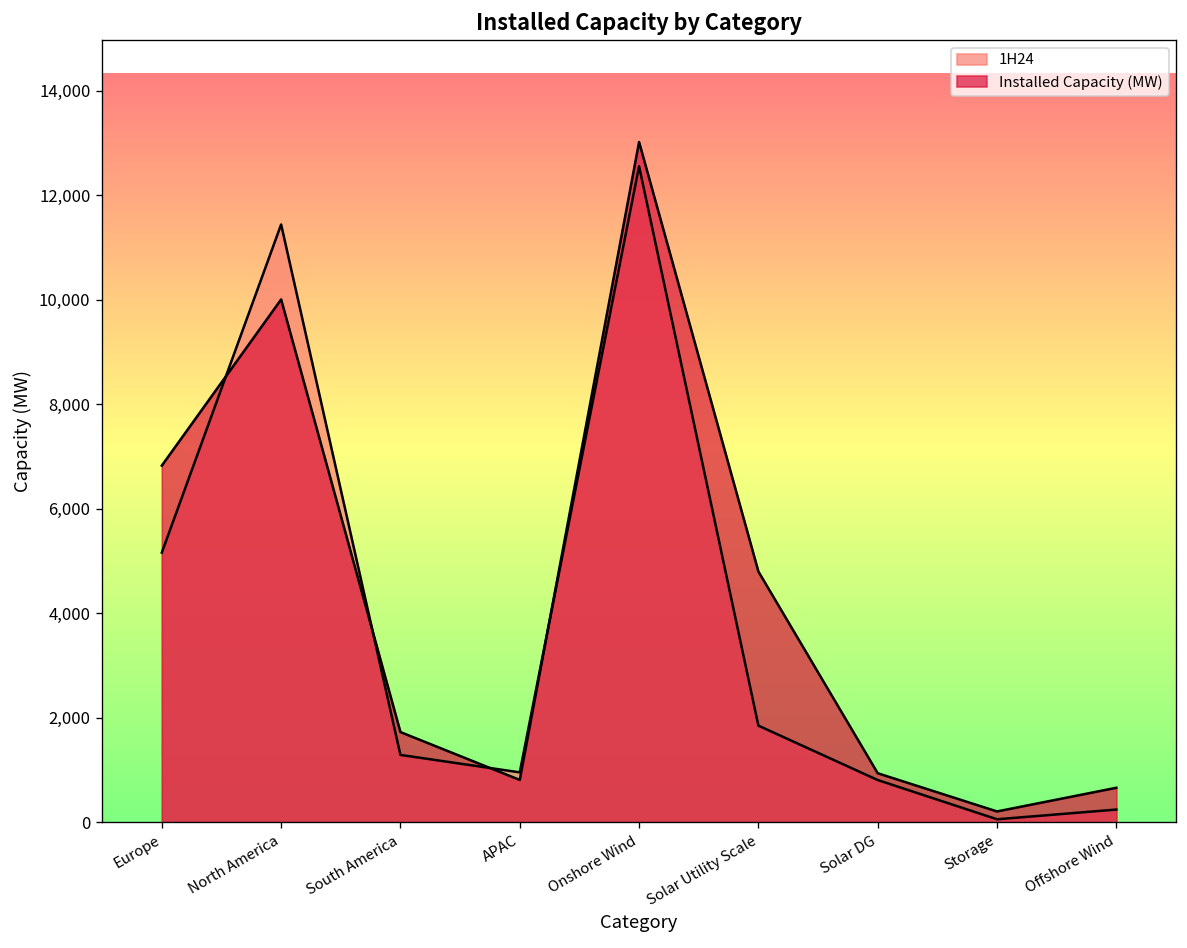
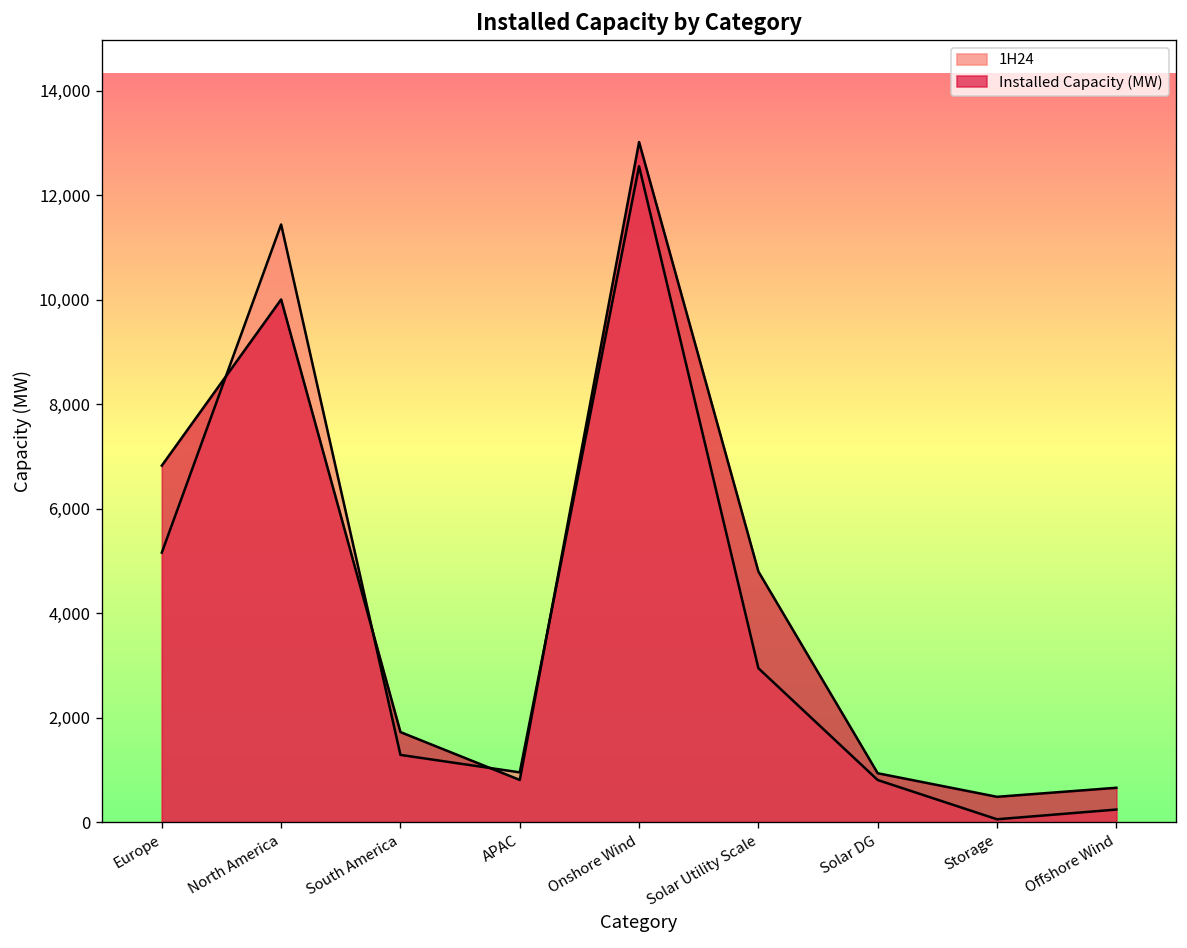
1H24, Solar Utility Scale: 1,800 -> 2,900
Installed Capacity (MW), Storage: 200 -> 500
